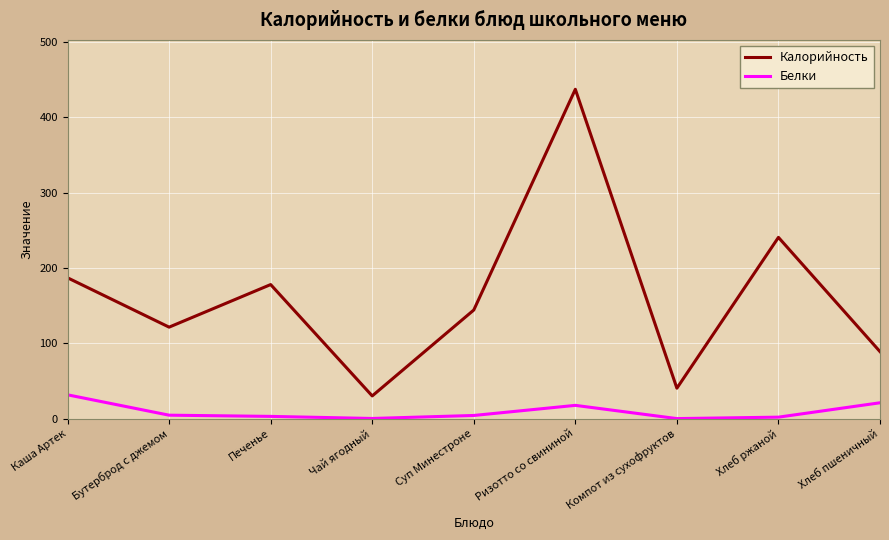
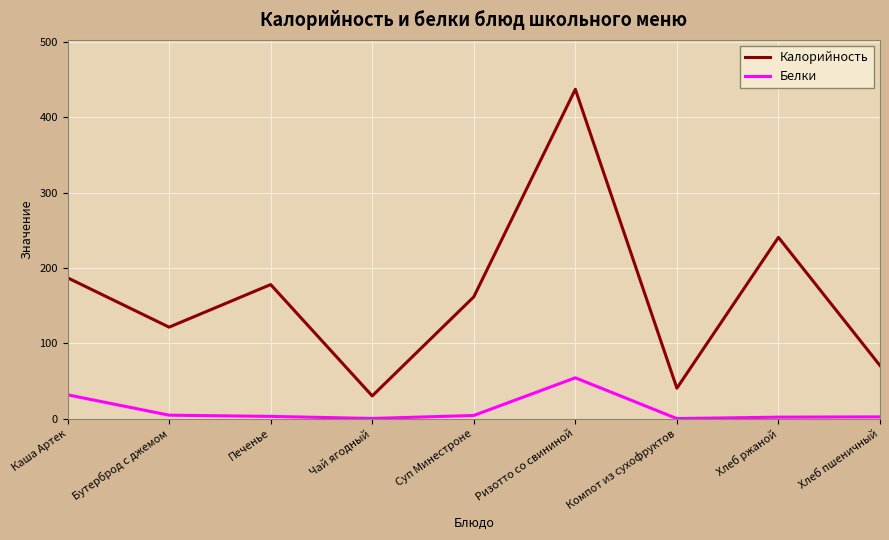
Калорийность, Суп Минестроне: 140 -> 160
Белки, Ризотто со свининой: 20 -> 50
Калорийность, Хлеб пшеничный: 90 -> 70
Белки, Хлеб пшеничный: 20 -> 0
